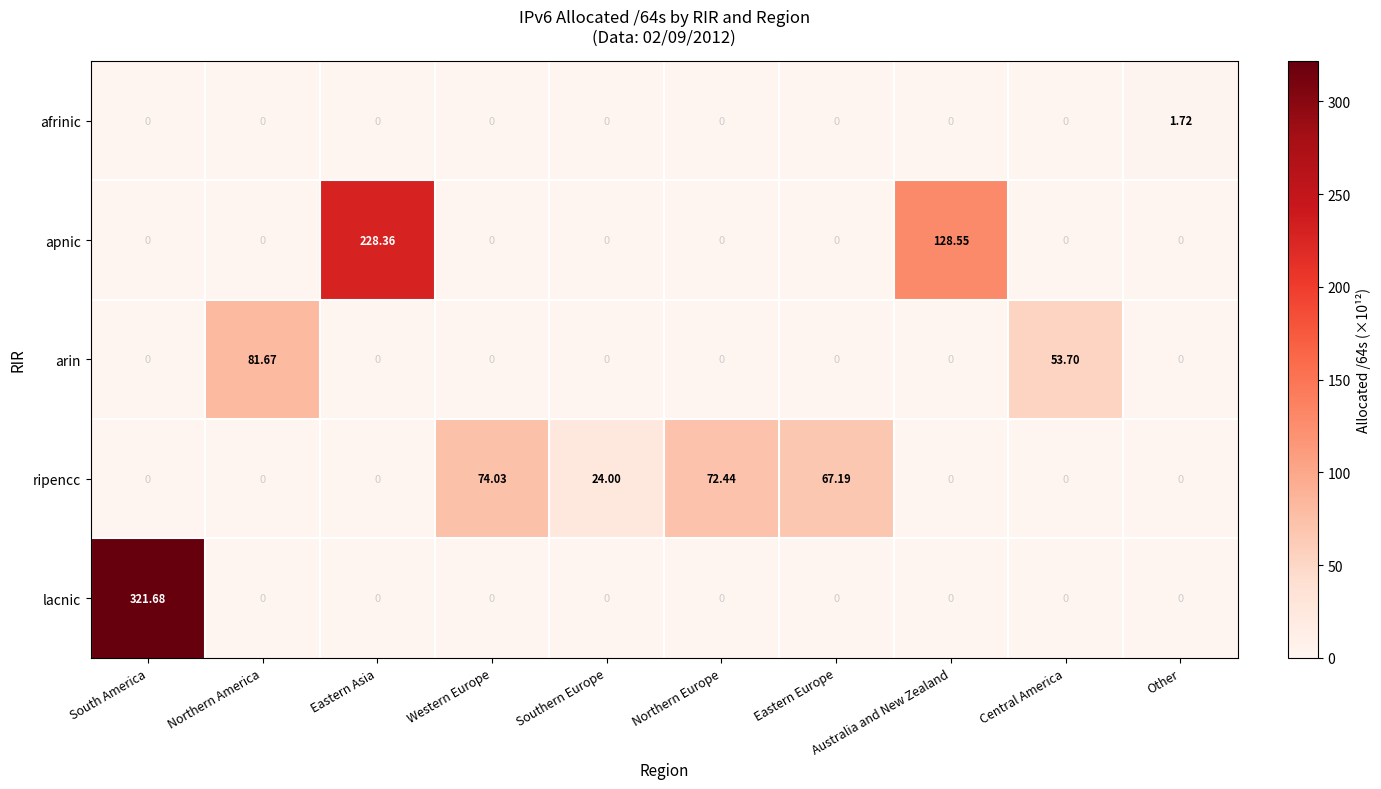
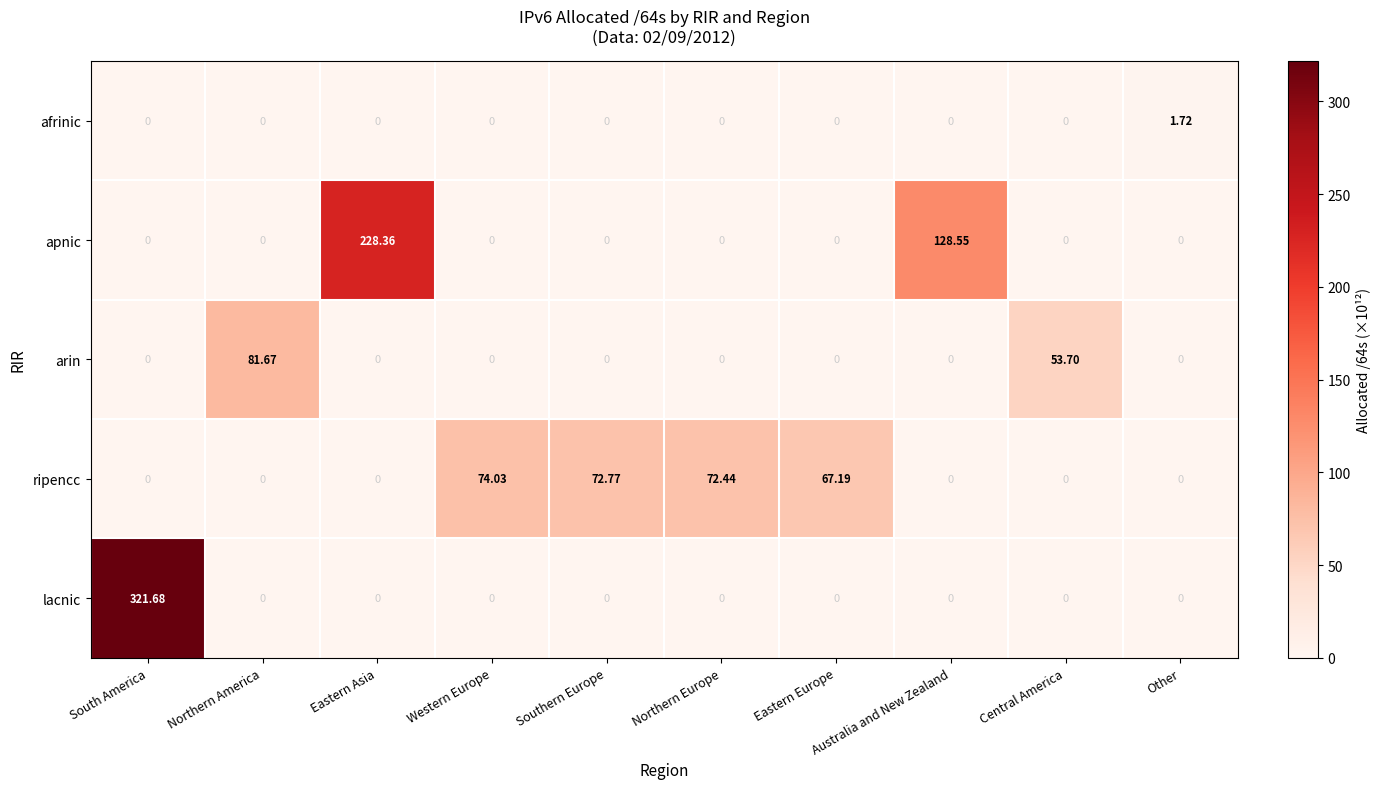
ripencc, Southern Europe: 24.00 -> 72.77
